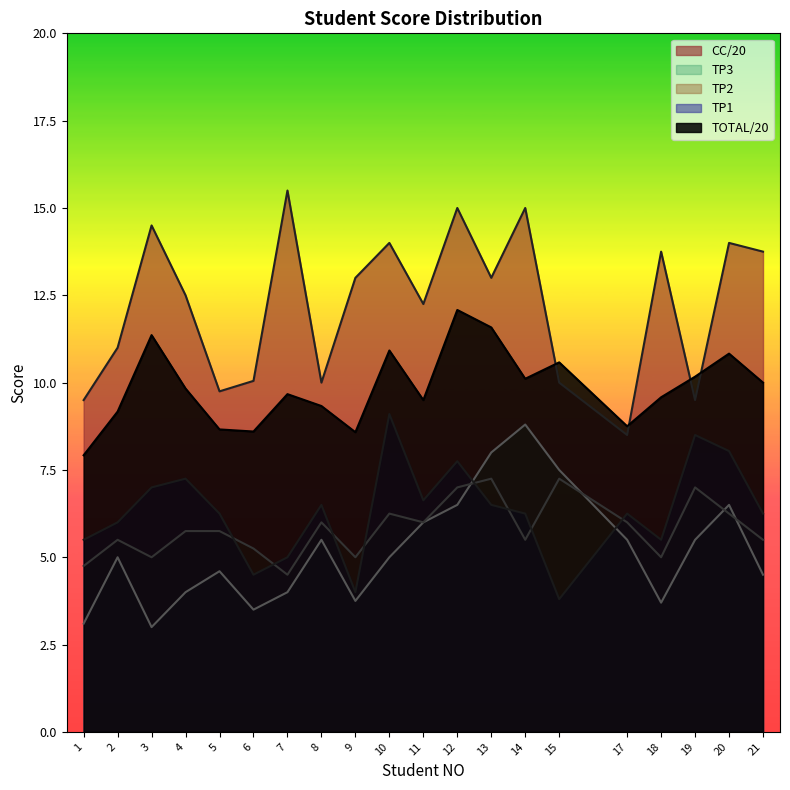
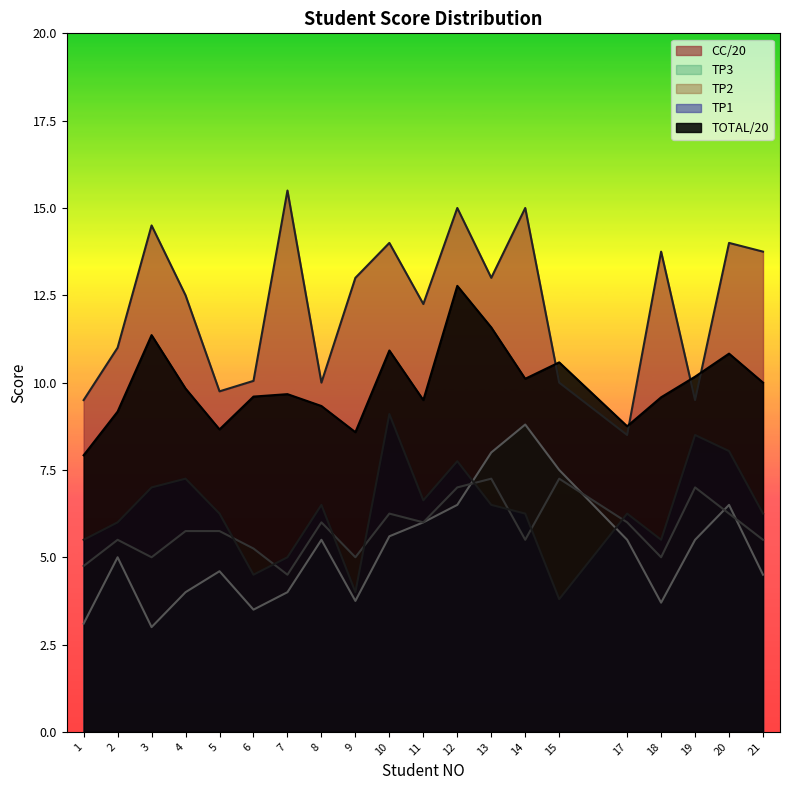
TOTAL/20, 6: 8.6 -> 9.6
TP3, 10: 5.0 -> 5.6
TOTAL/20, 12: 12.1 -> 12.8
